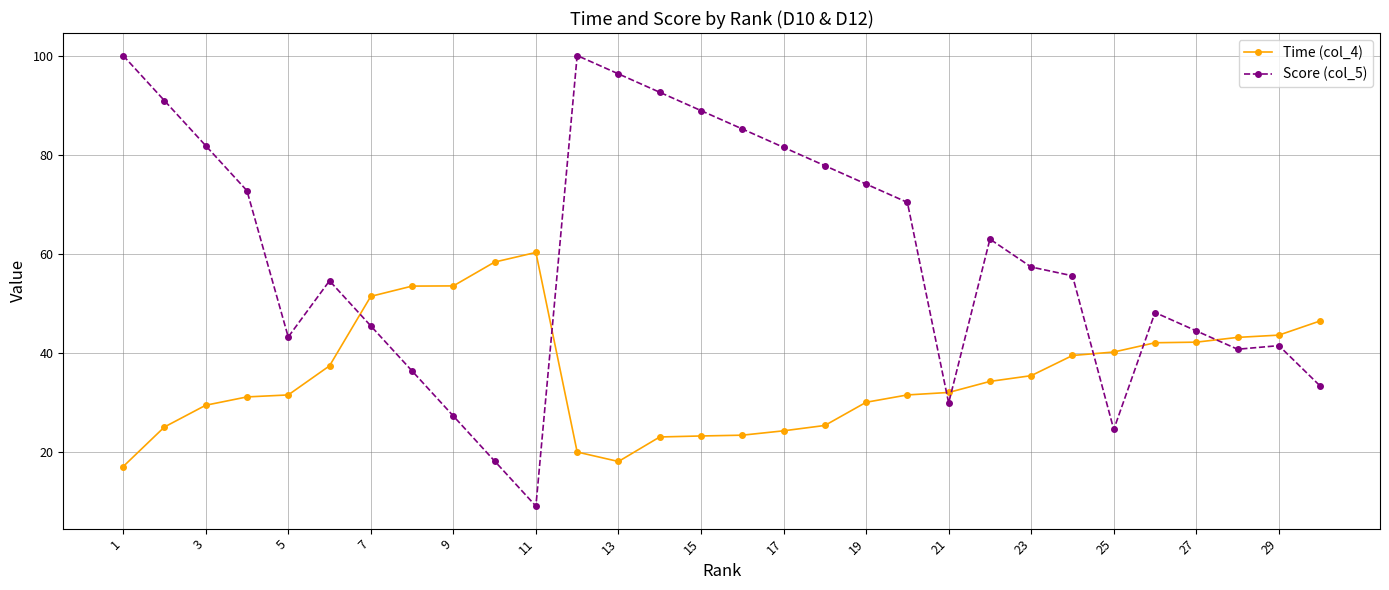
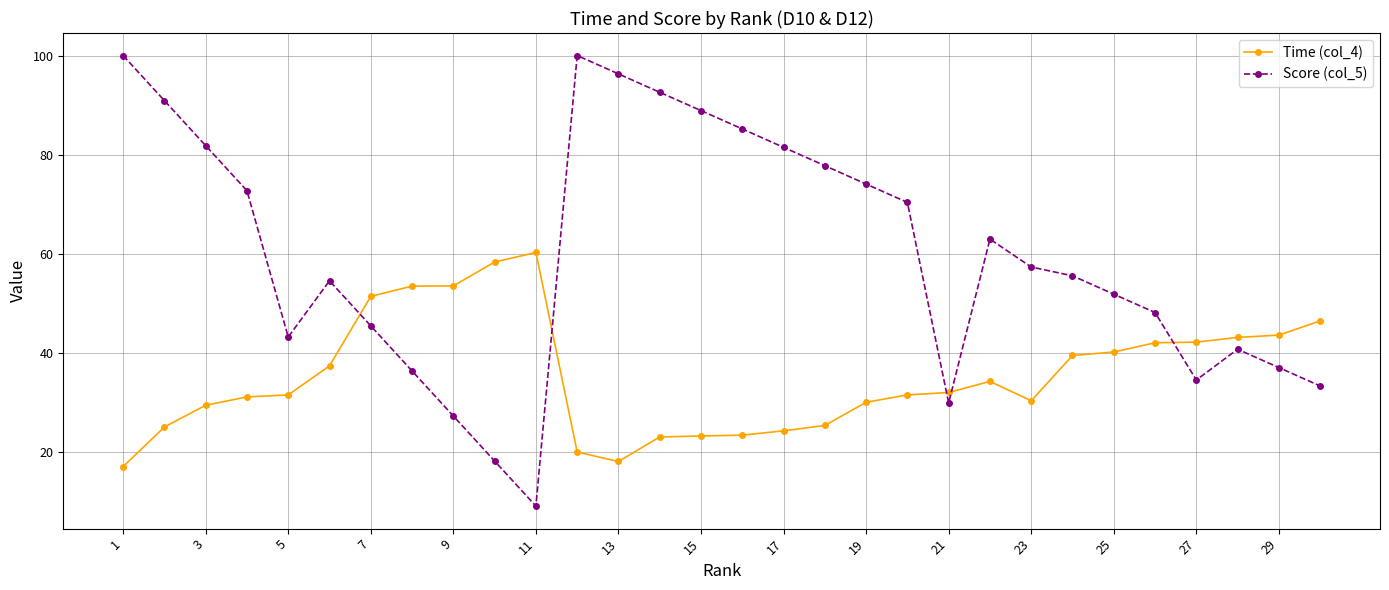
Time (col_4), 23: 35 -> 30
Score (col_5), 25: 25 -> 52
Score (col_5), 27: 44 -> 35
Score (col_5), 29: 41 -> 37
